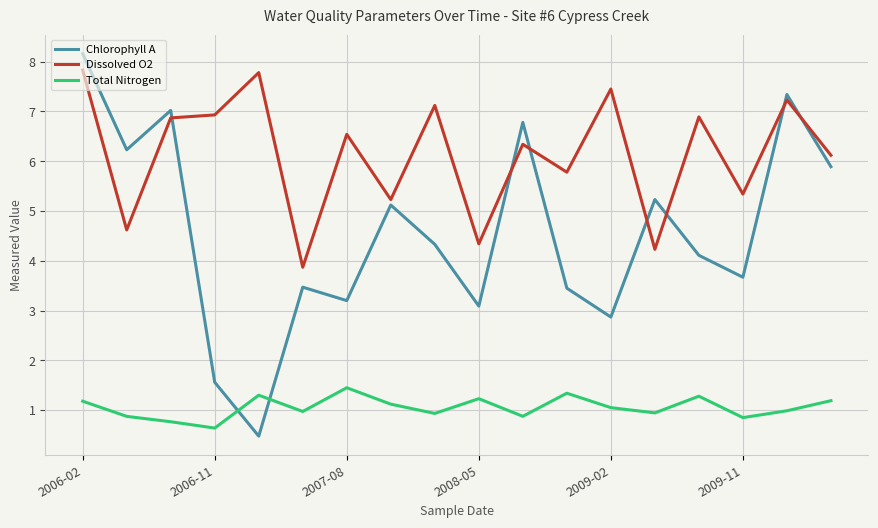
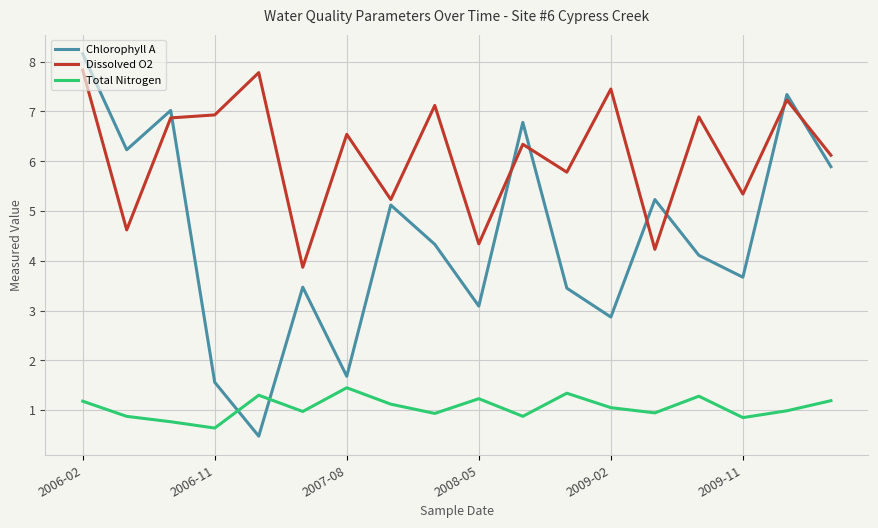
Chlorophyll A, 2007-08: 3.2 -> 1.7
